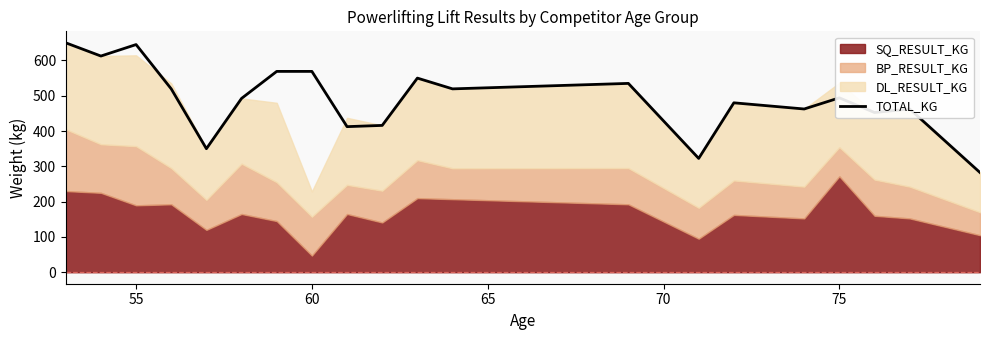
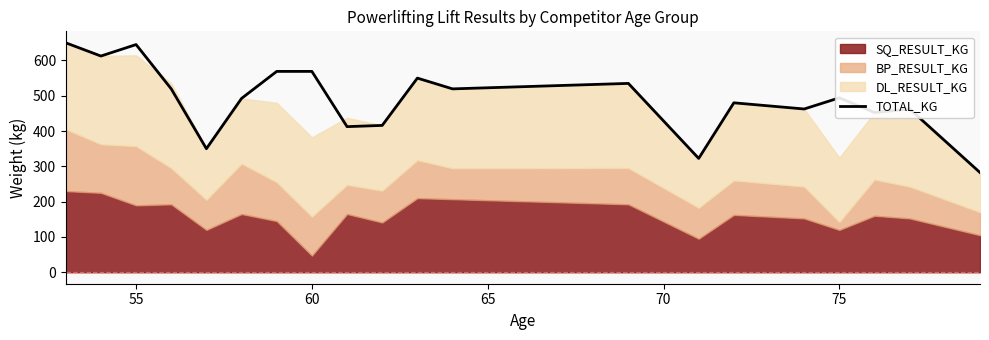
DL_RESULT_KG, 60: 70 -> 230
SQ_RESULT_KG, 75: 270 -> 120
BP_RESULT_KG, 75: 80 -> 20
